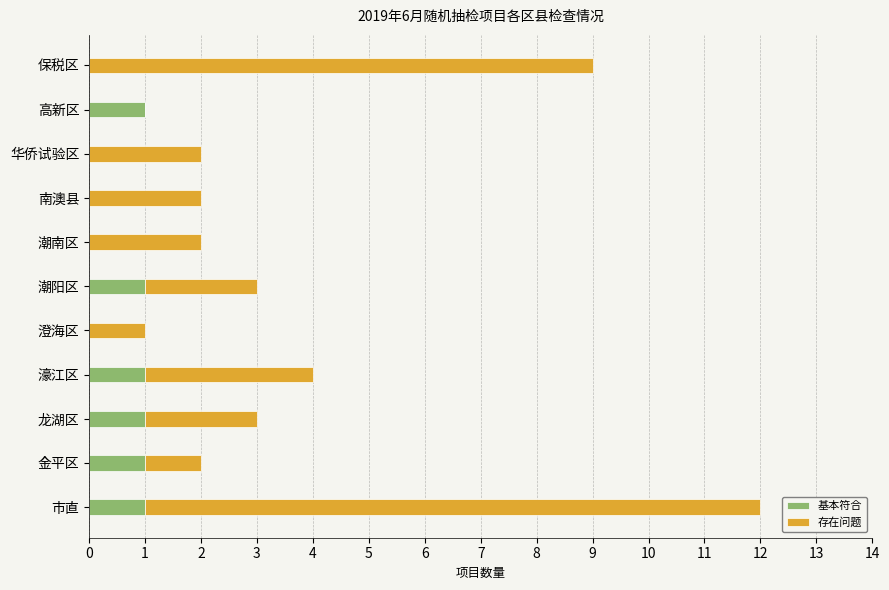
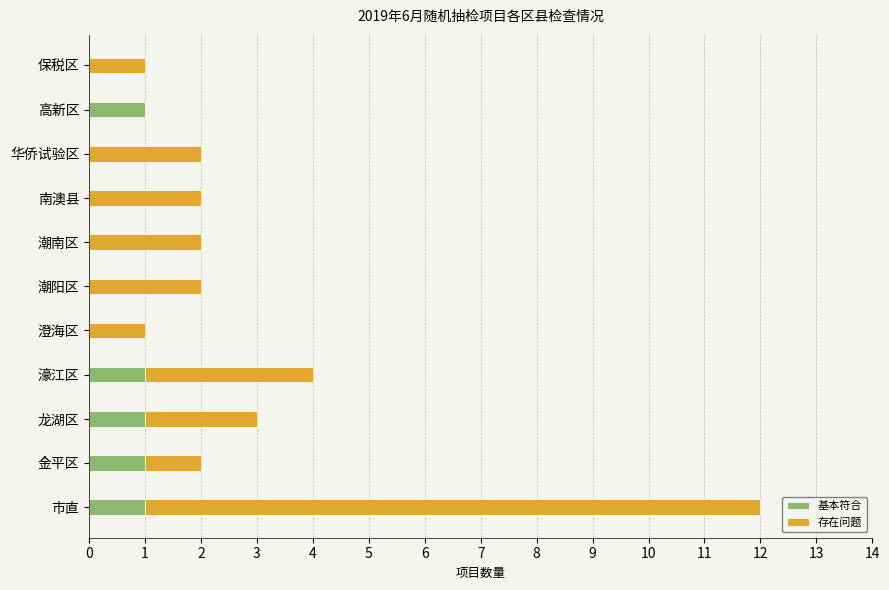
存在问题, 保税区: 9 -> 1
基本符合, 潮阳区: 1 -> 0
